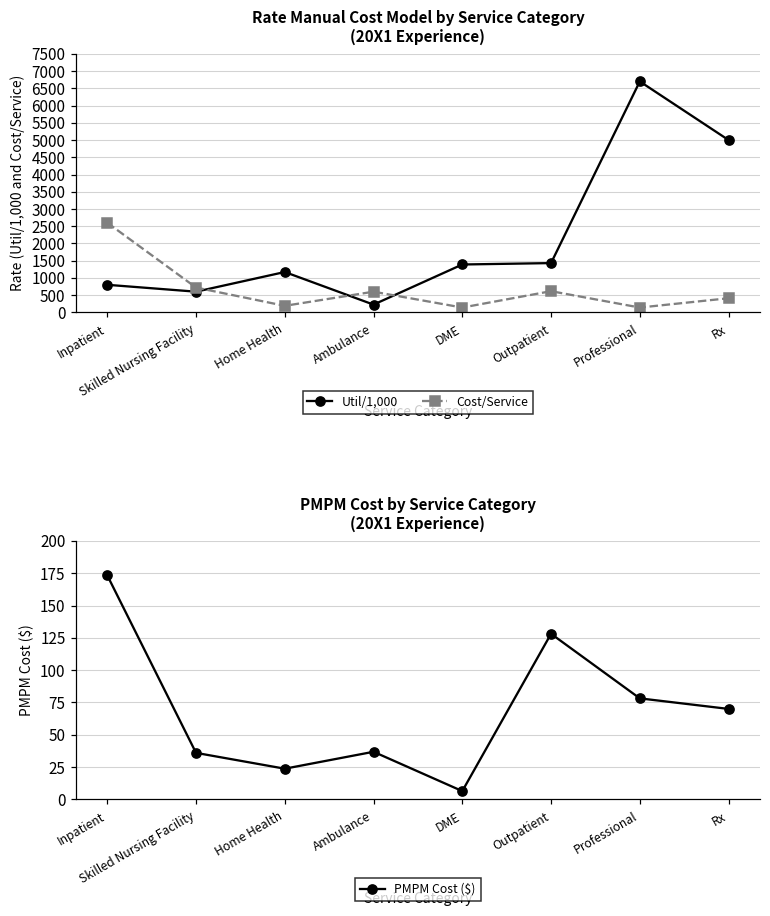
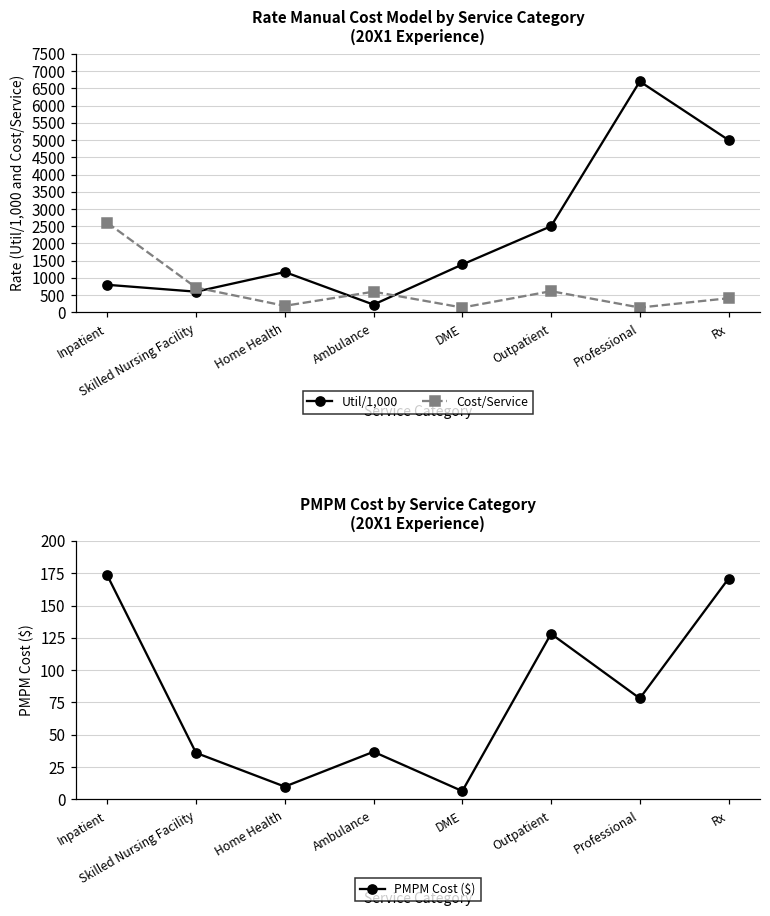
Rate Manual Cost Model by Service Category (20X1 Experience), Util/1,000, Outpatient: 1400 -> 2500
PMPM Cost by Service Category (20X1 Experience), Home Health: 24 -> 10
PMPM Cost by Service Category (20X1 Experience), Rx: 70 -> 171
